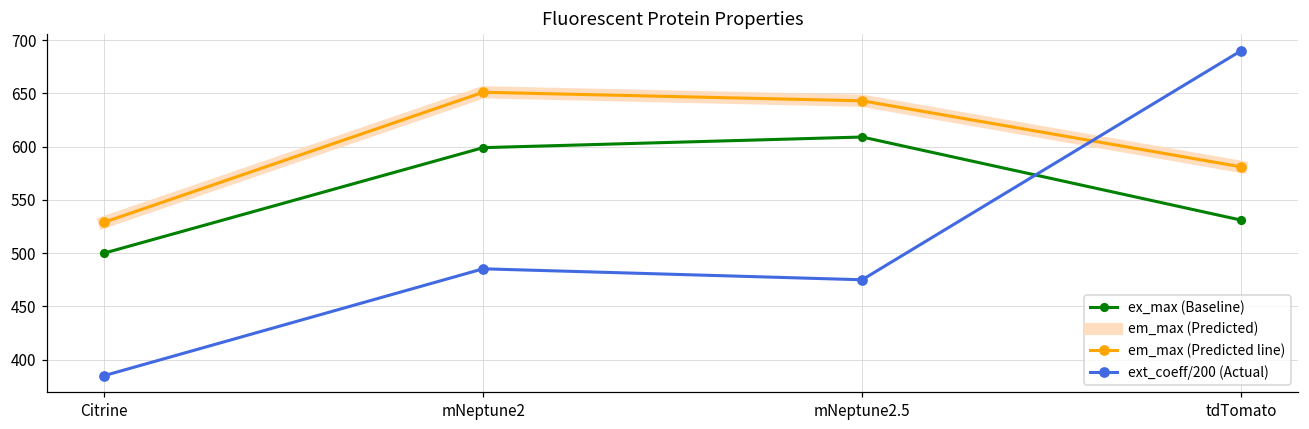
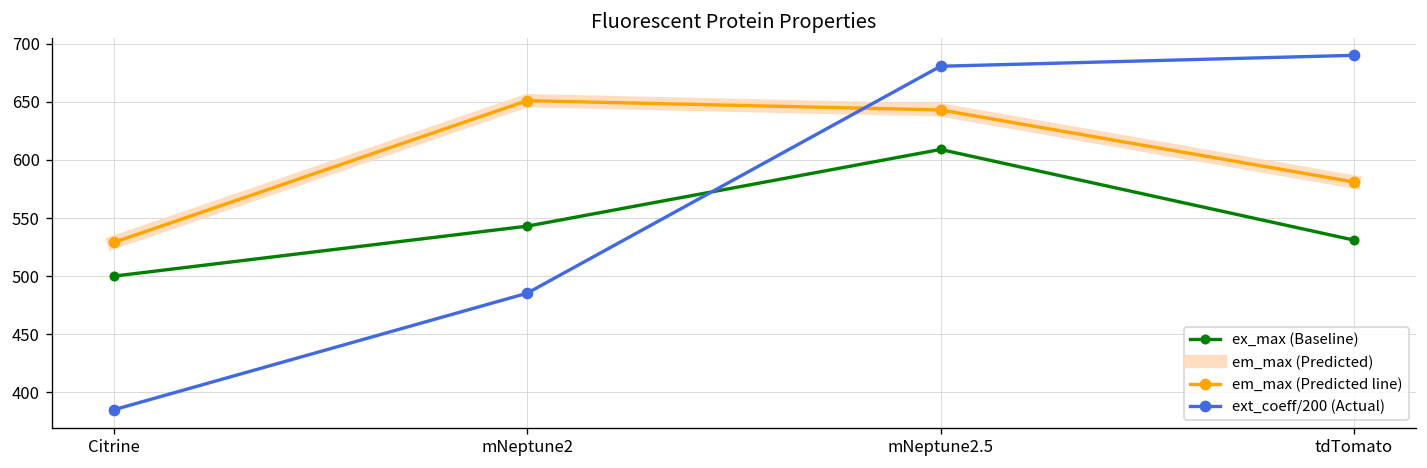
ex_max (Baseline), mNeptune2: 600 -> 540
ext_coeff/200 (Actual), mNeptune2.5: 480 -> 680
